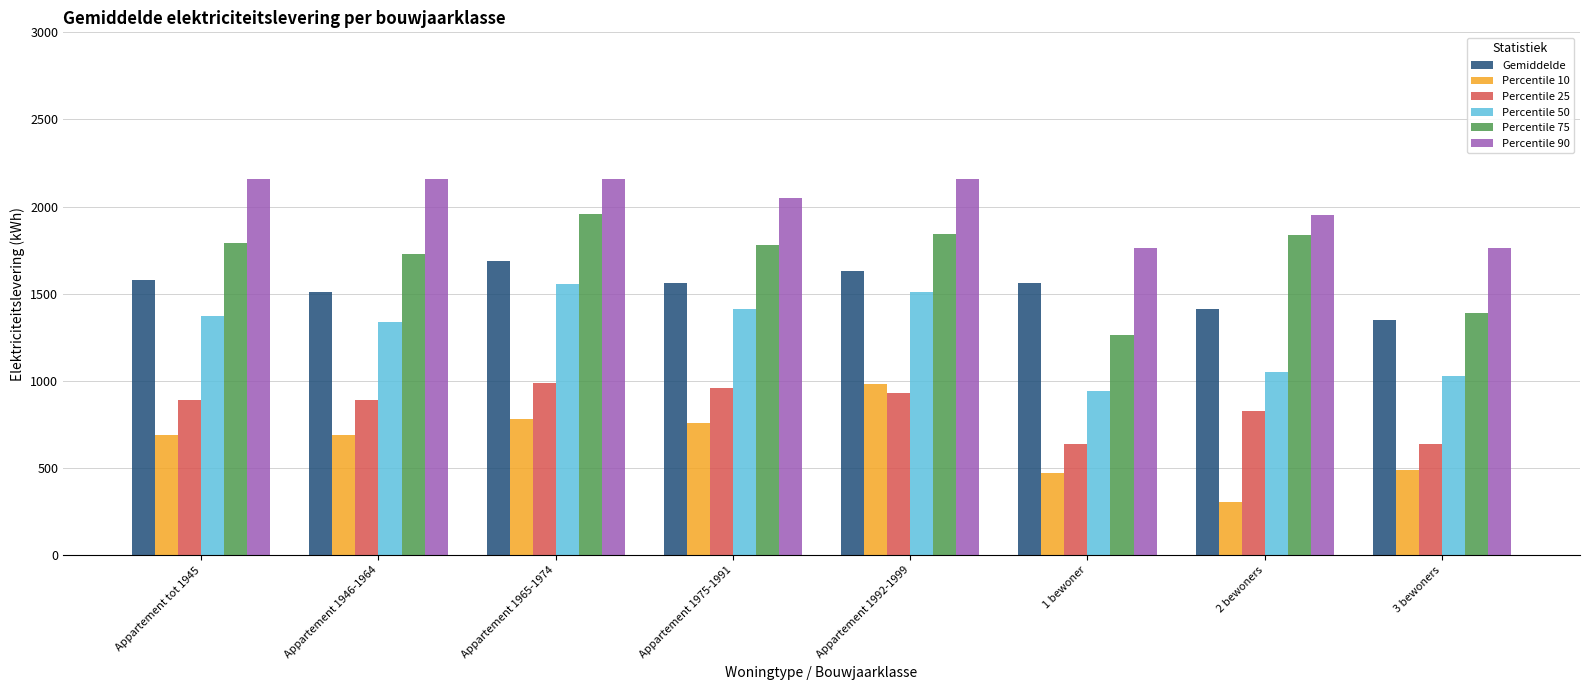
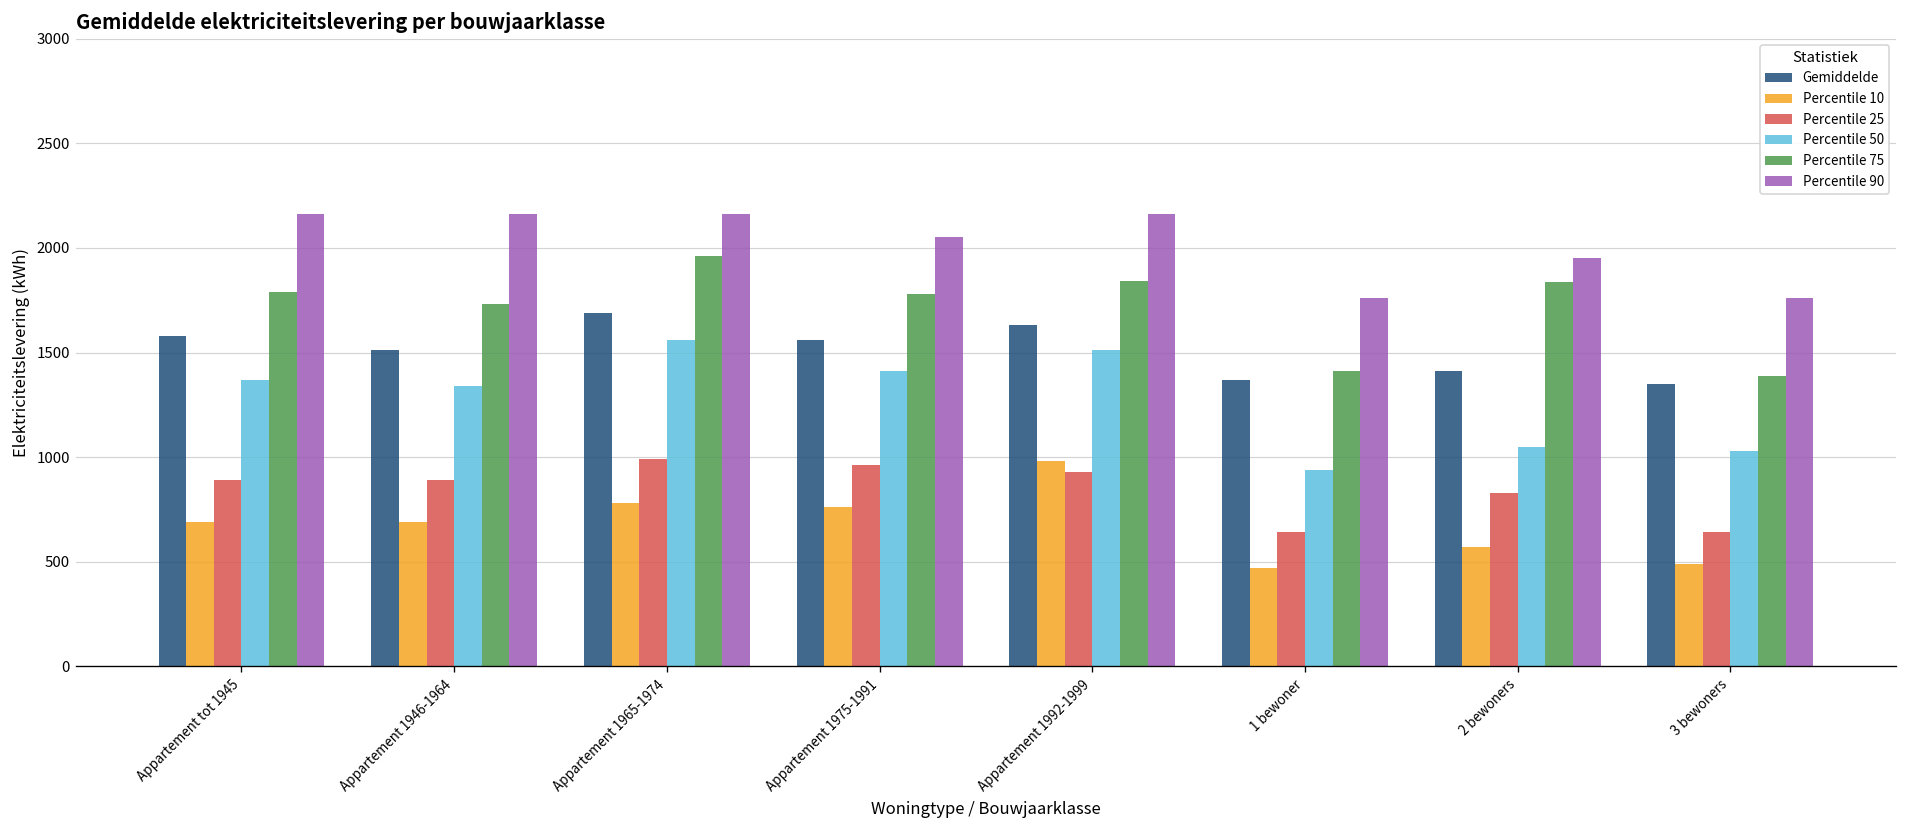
Gemiddelde, 1 bewoner: 1560 -> 1370
Percentile 75, 1 bewoner: 1270 -> 1410
Percentile 10, 2 bewoners: 310 -> 570
